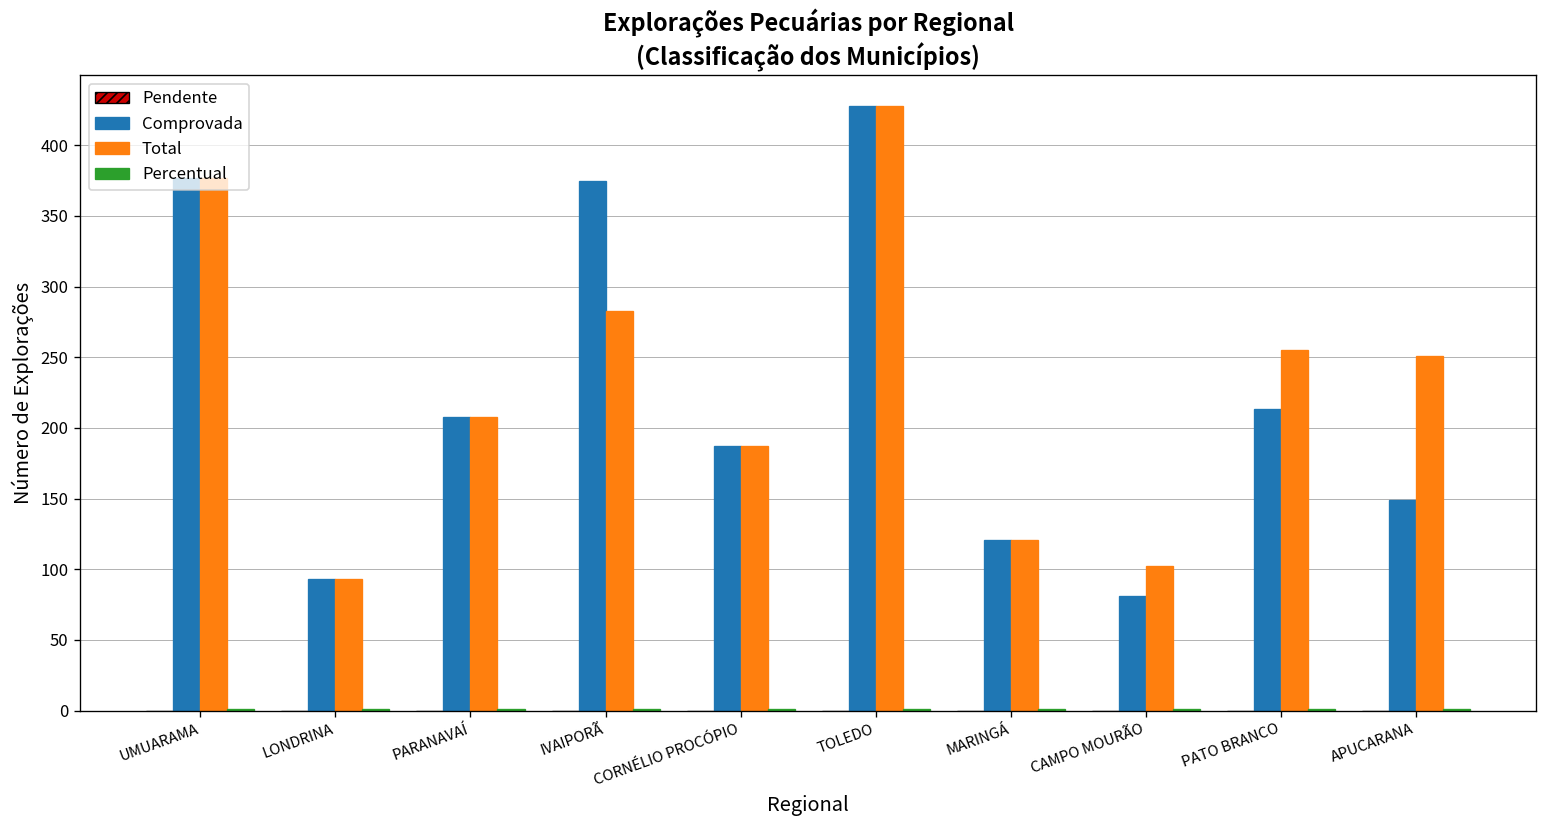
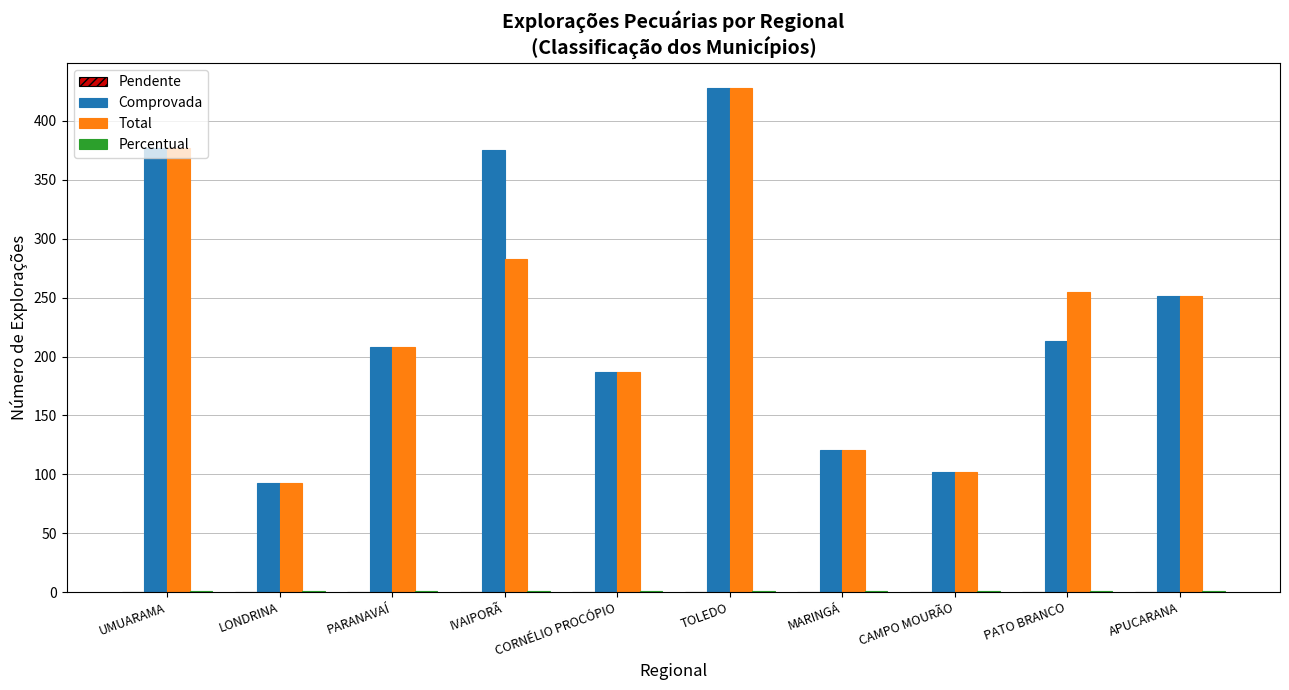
Comprovada, CAMPO MOURÃO: 81 -> 102
Comprovada, APUCARANA: 149 -> 251
